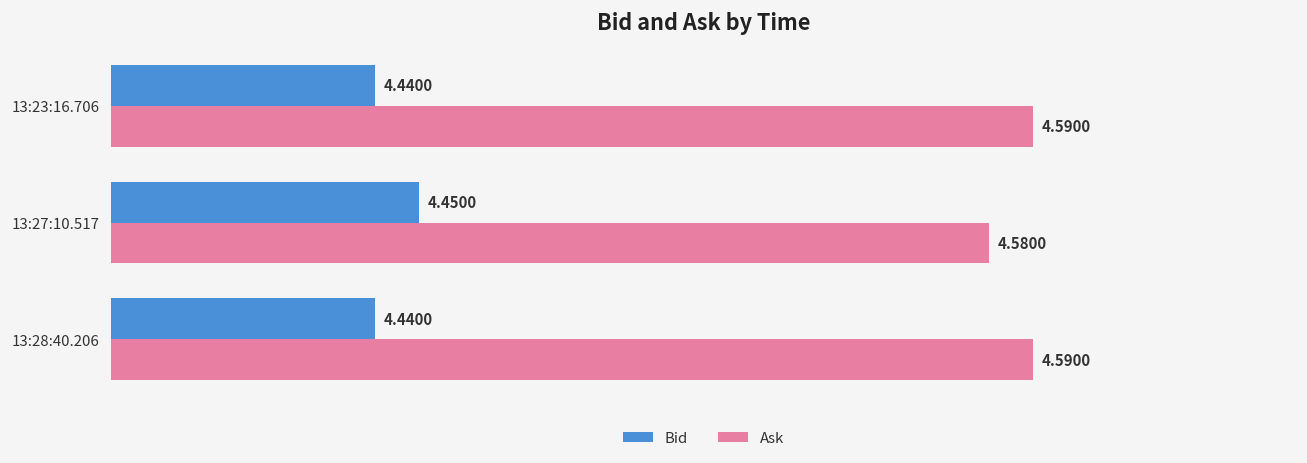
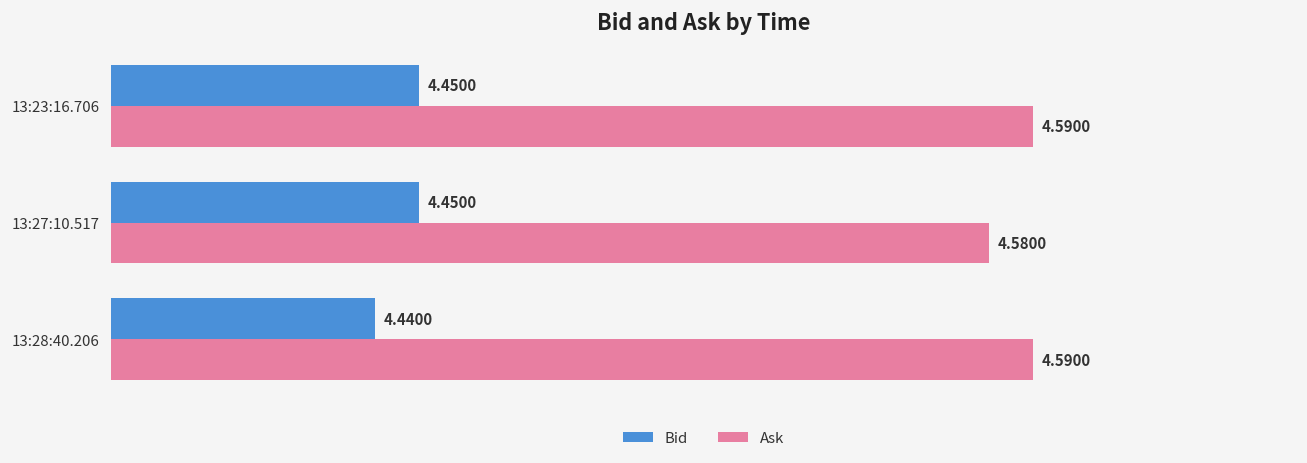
Bid, 13:23:16.706: 4.4400 -> 4.4500
